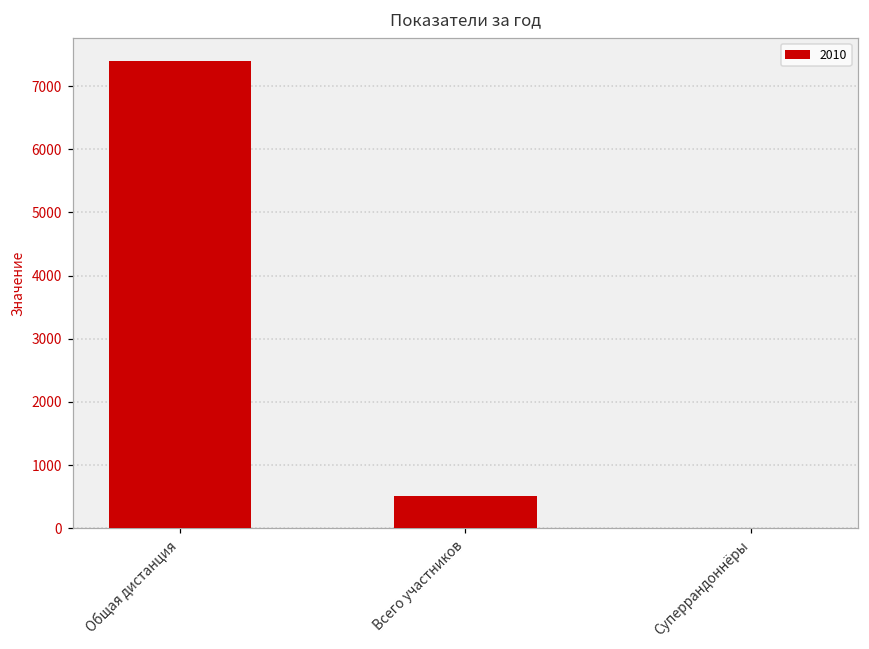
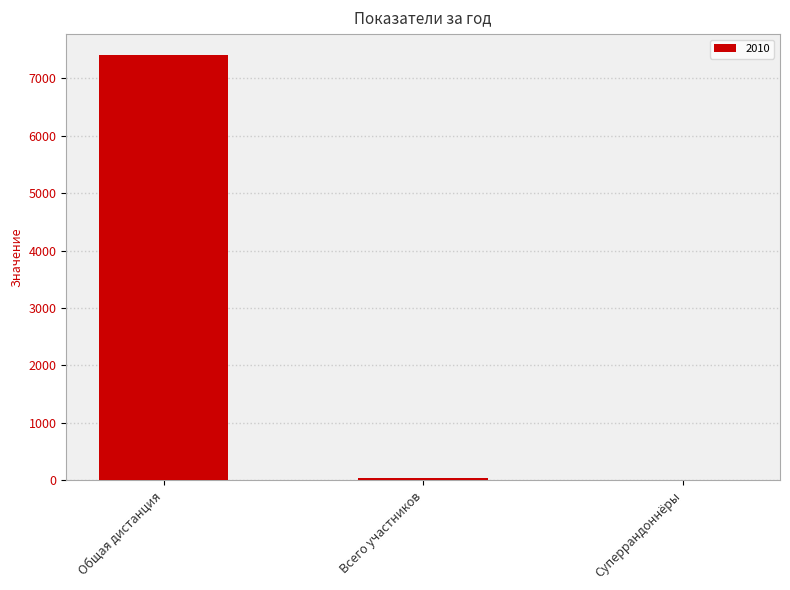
Всего участников: 500 -> 0
